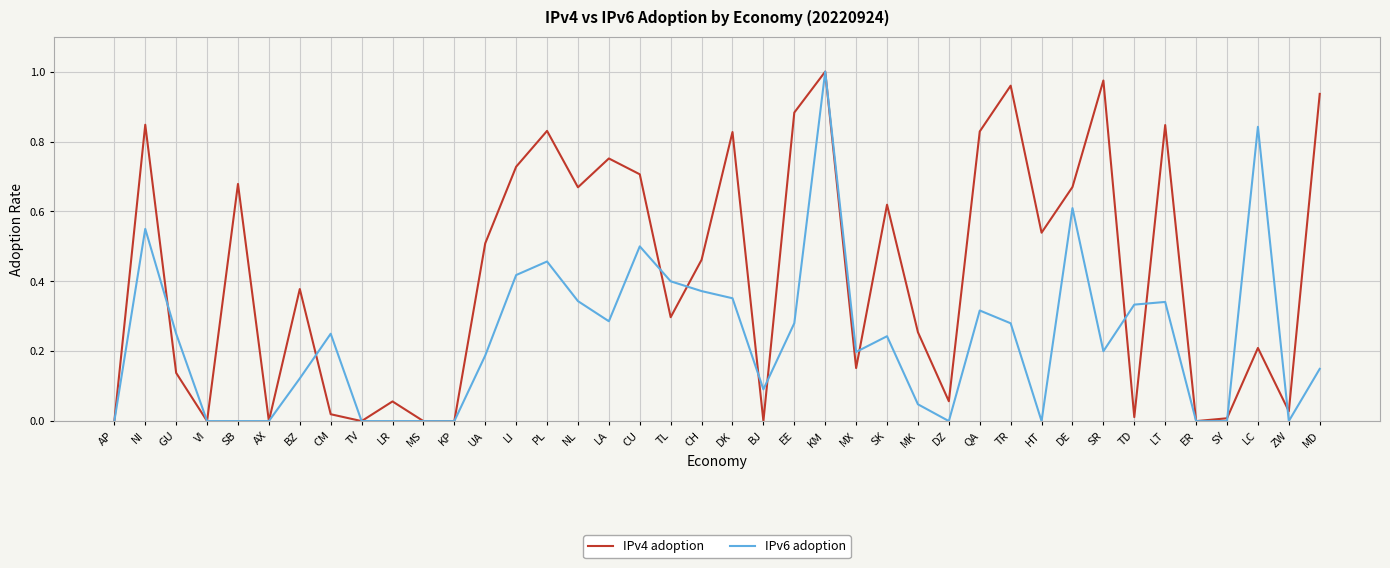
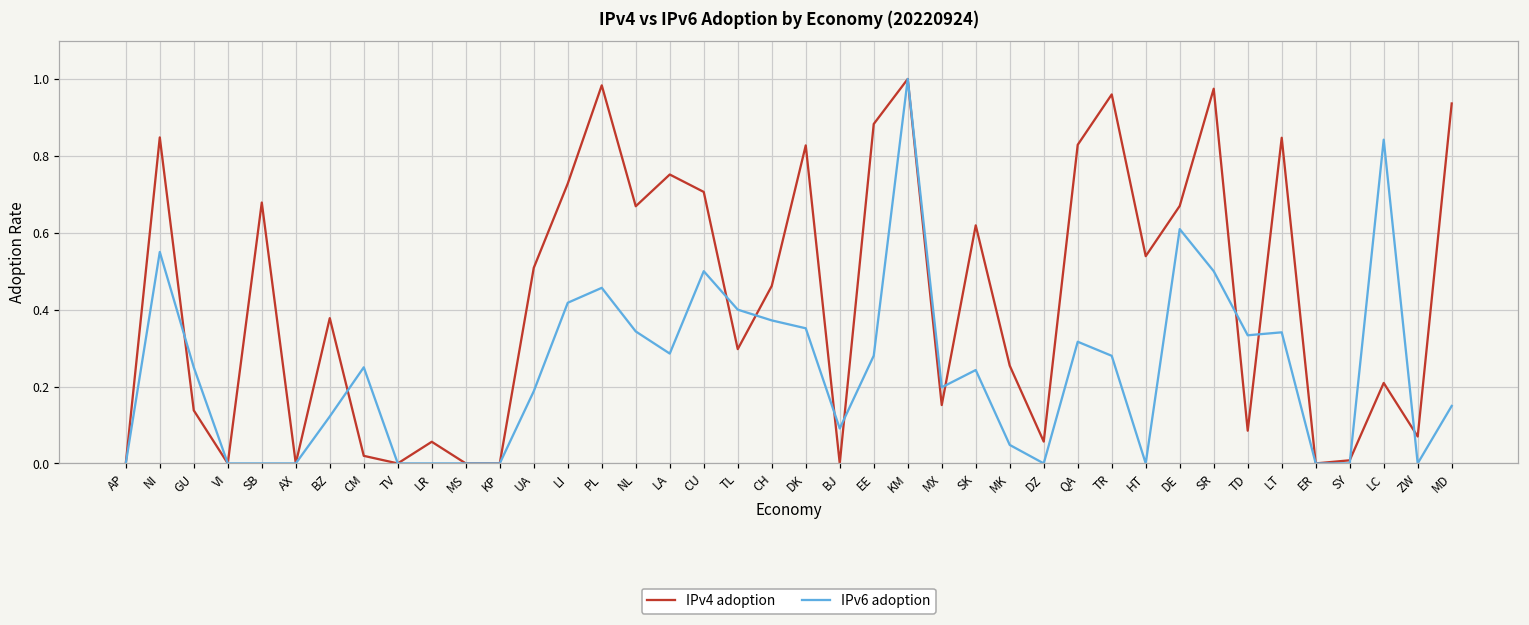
IPv4 adoption, PL: 0.83 -> 0.98
IPv6 adoption, SR: 0.2 -> 0.5
IPv4 adoption, TD: 0.01 -> 0.09
IPv4 adoption, ZW: 0.03 -> 0.07
